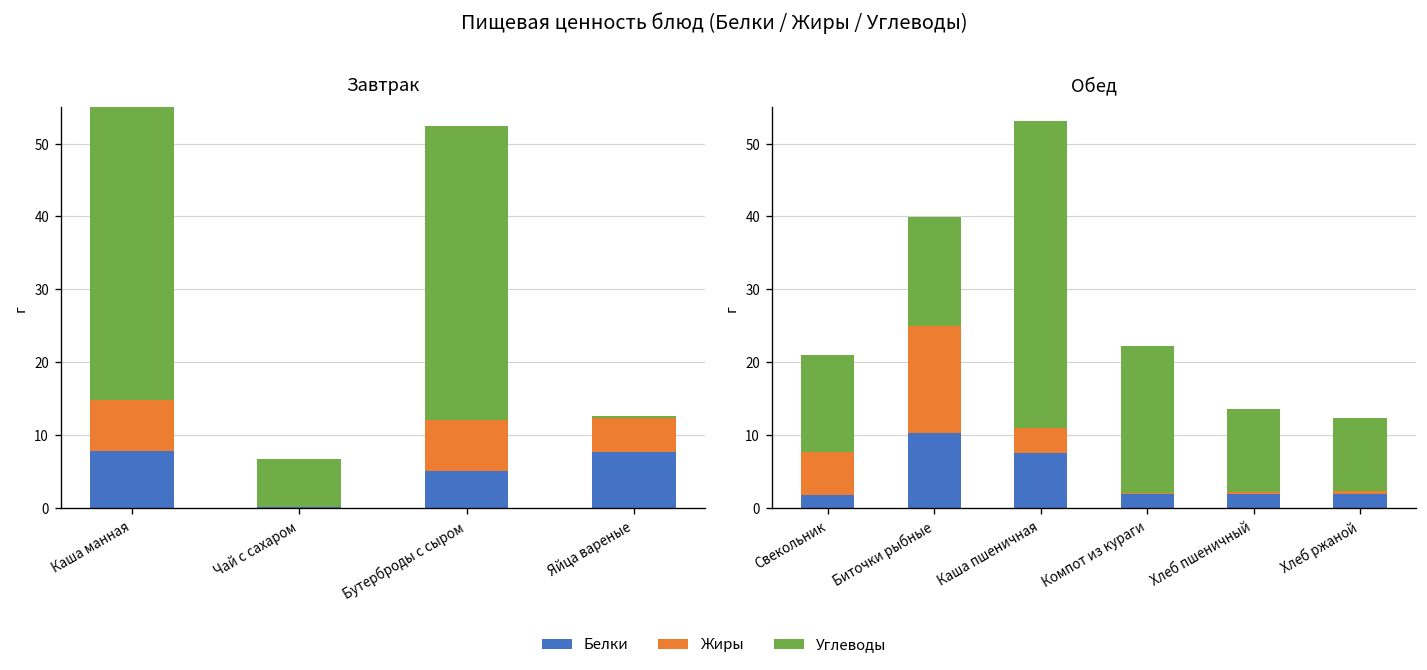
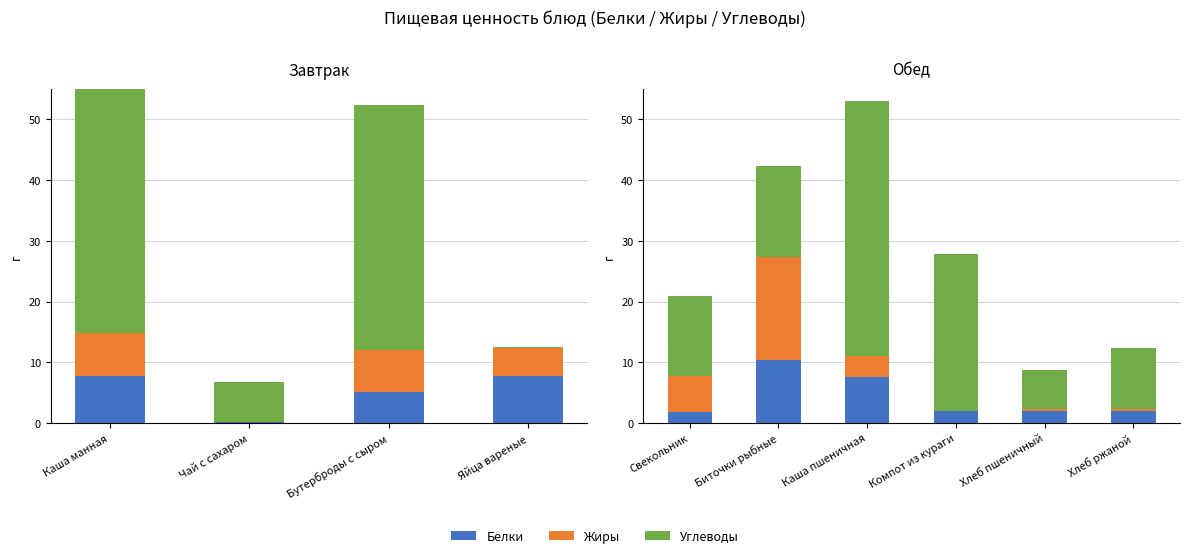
Обед, Жиры, Биточки рыбные: 15 -> 17
Обед, Углеводы, Компот из кураги: 20 -> 26
Обед, Углеводы, Хлеб пшеничный: 11 -> 7
